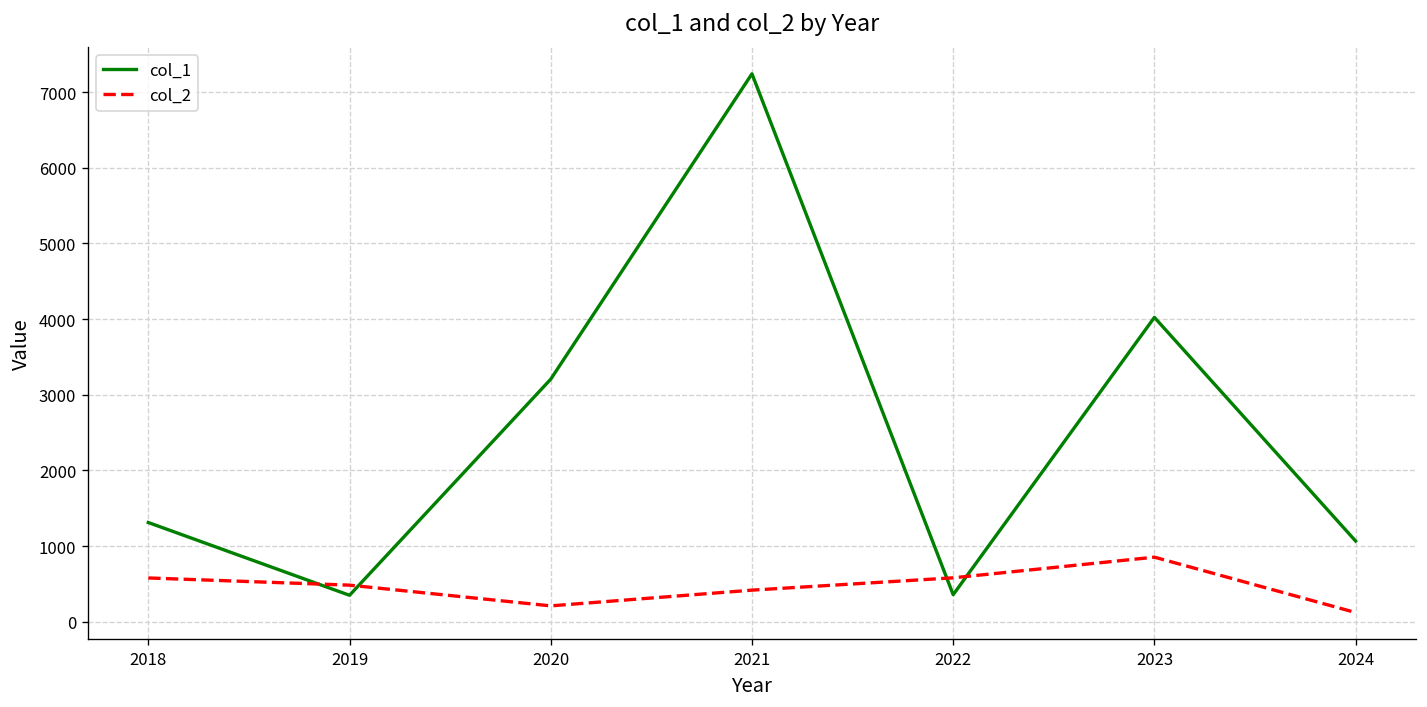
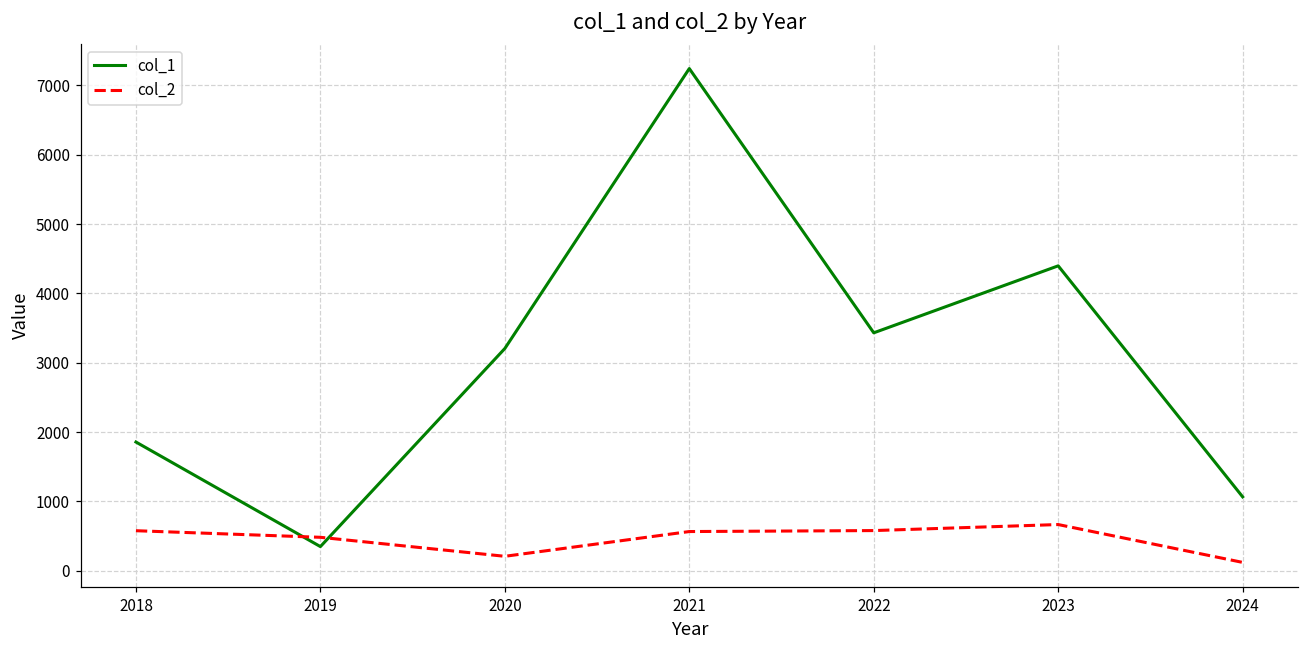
col_1, 2018: 1300 -> 1900
col_2, 2021: 400 -> 600
col_1, 2022: 400 -> 3400
col_1, 2023: 4000 -> 4400
col_2, 2023: 900 -> 700
